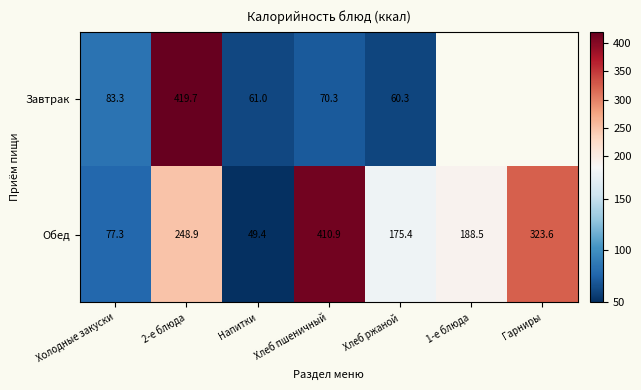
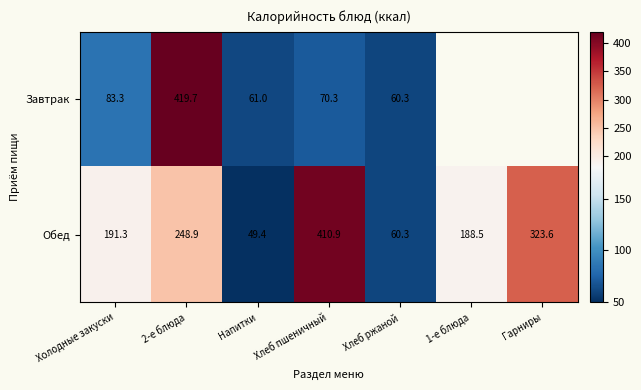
Обед, Холодные закуски: 77.3 -> 191.3
Обед, Хлеб ржаной: 175.4 -> 60.3
